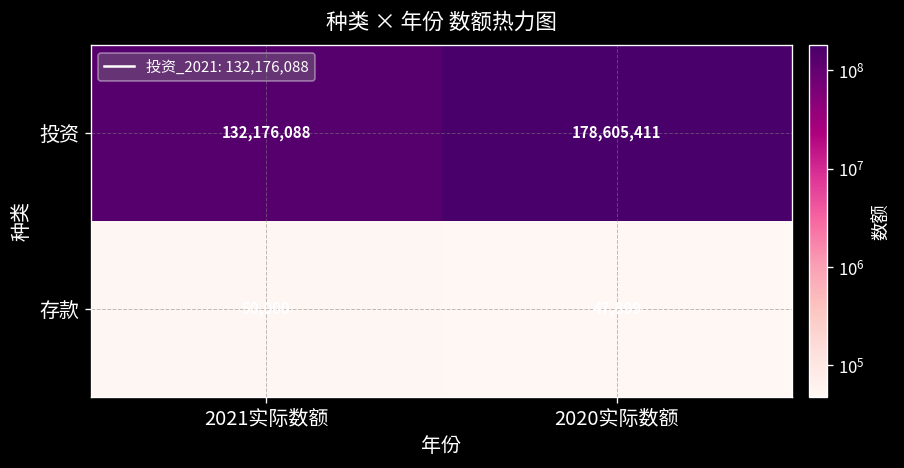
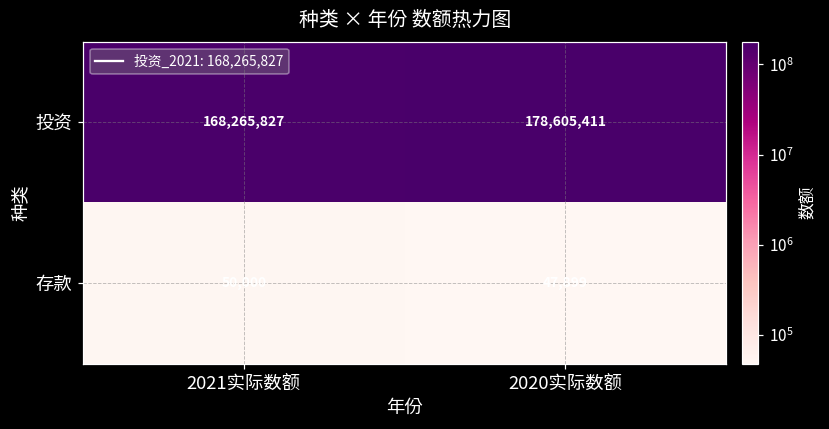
投资, 2021实际数额: 132,176,088 -> 168,265,827
